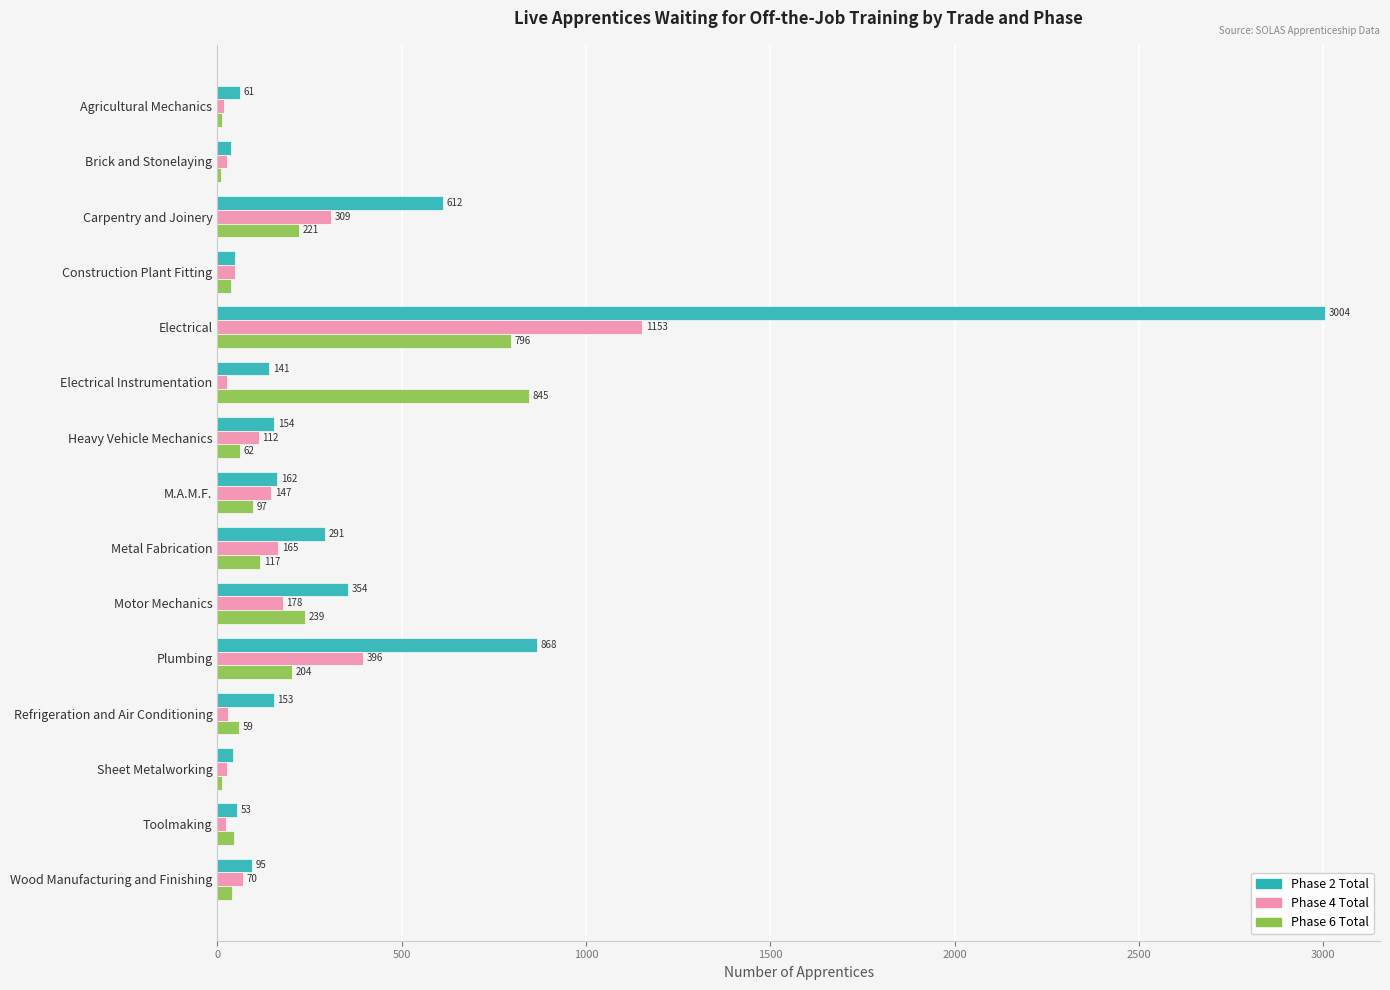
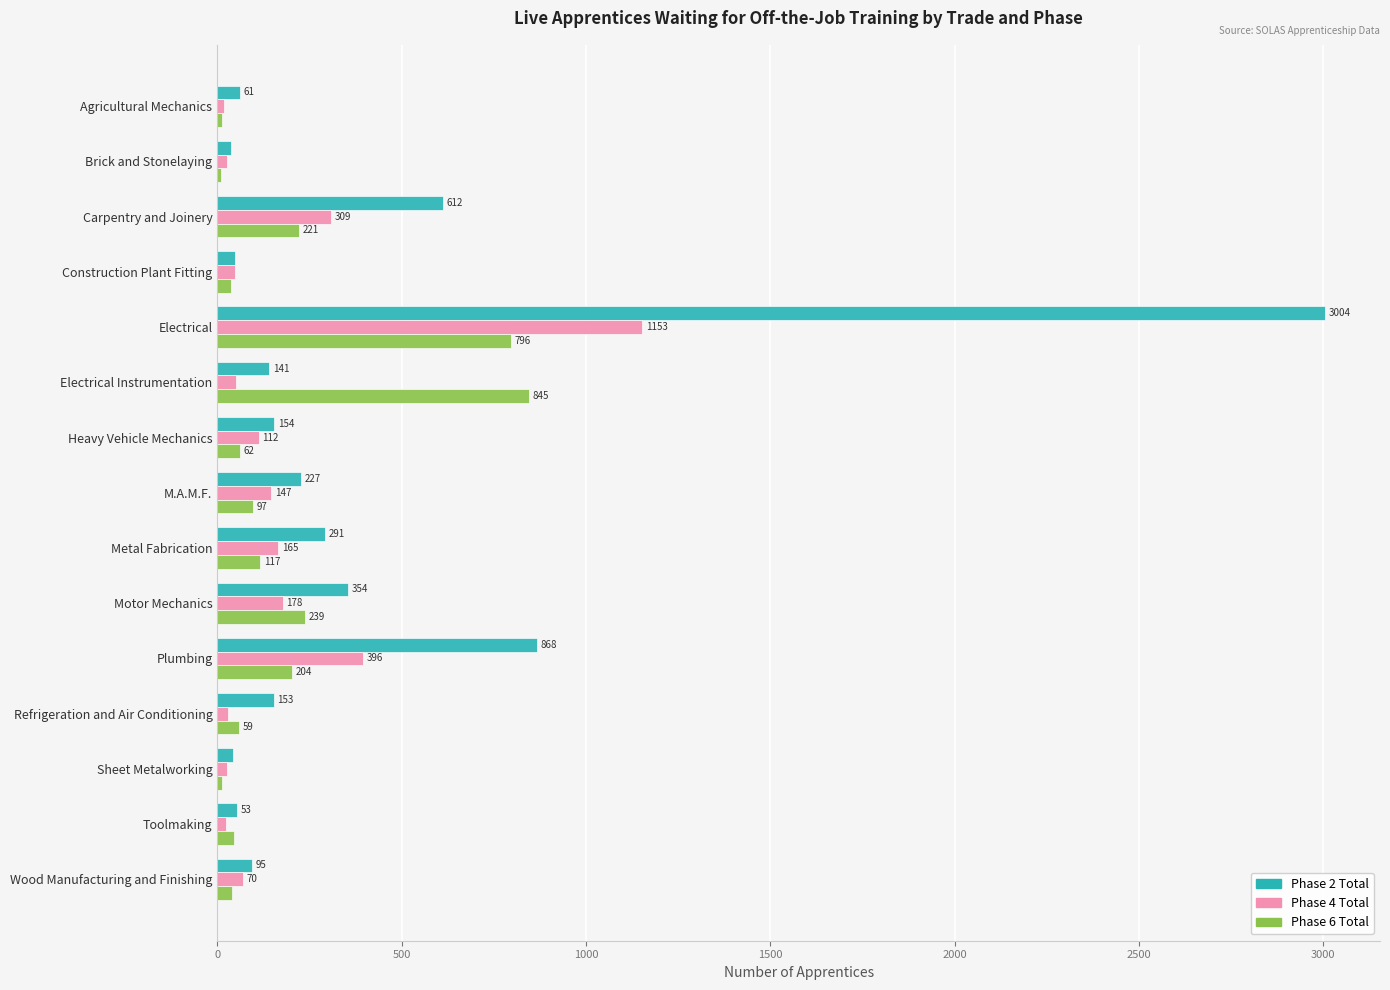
Phase 4 Total, Electrical Instrumentation: 30 -> 50
Phase 2 Total, M.A.M.F.: 162 -> 227
